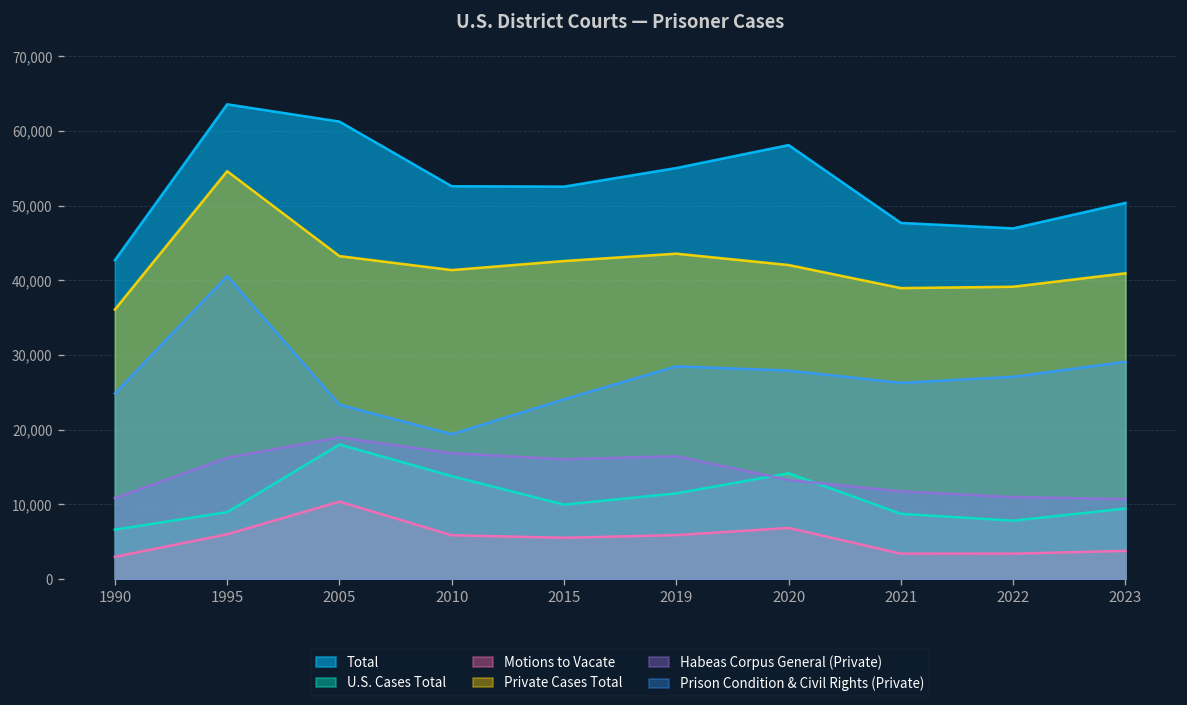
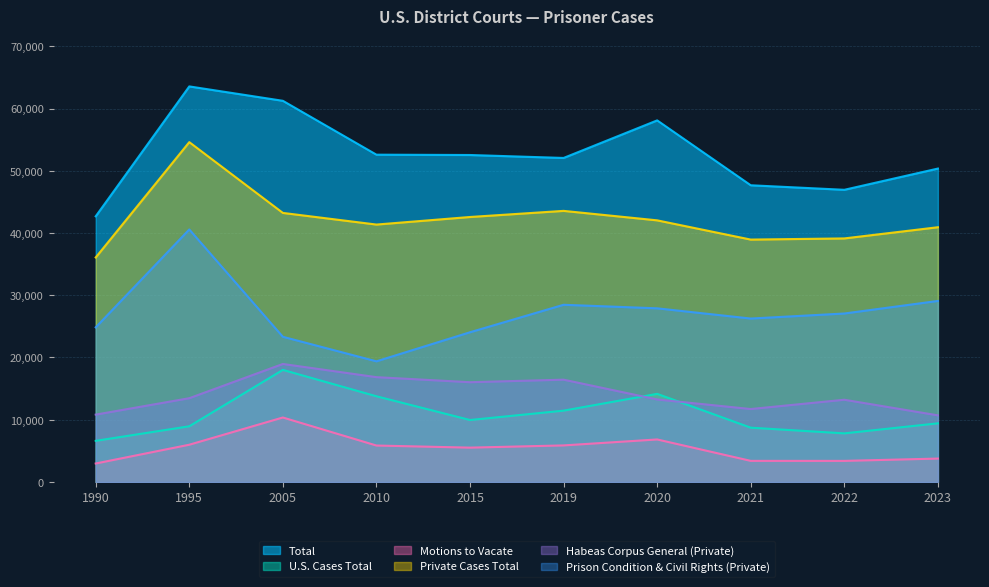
Habeas Corpus General (Private), 1995: 16,000 -> 13,000
Total, 2019: 55,000 -> 52,000
Habeas Corpus General (Private), 2022: 11,000 -> 13,000
